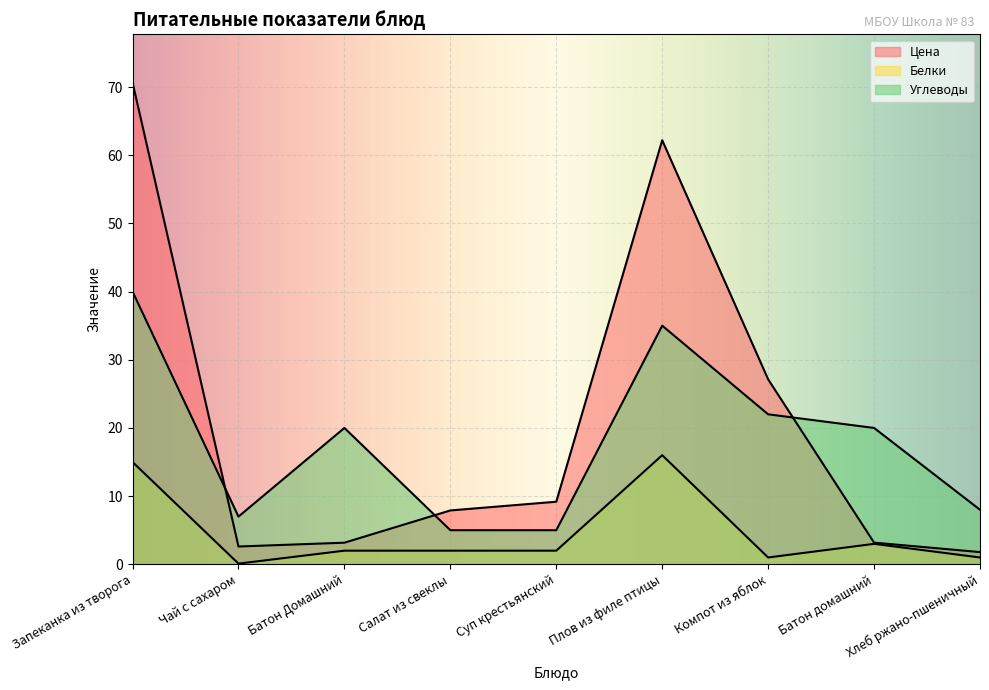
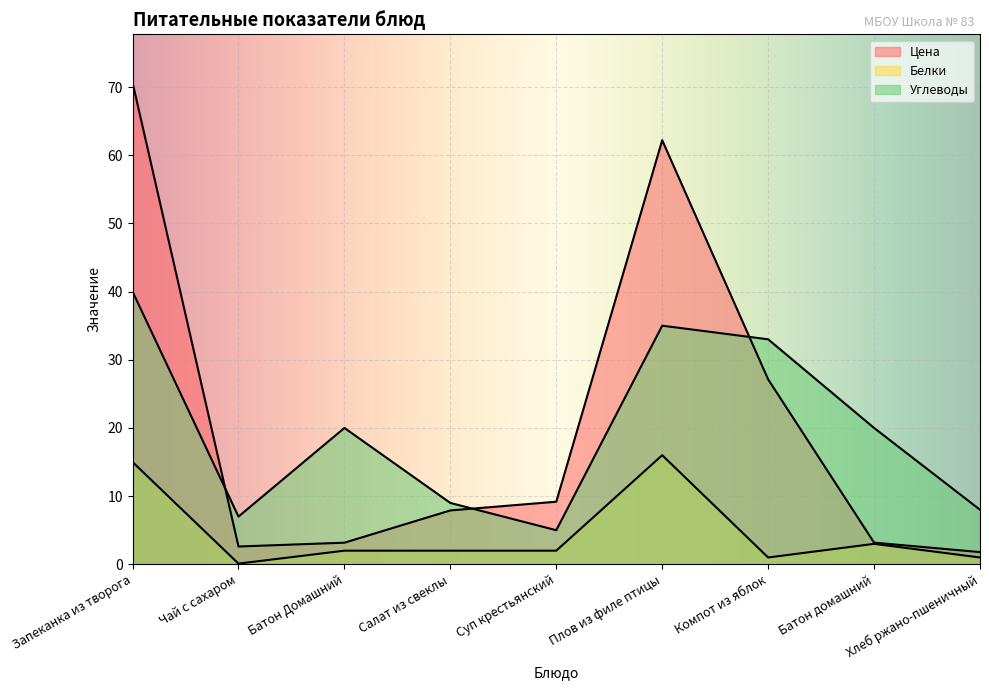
Углеводы, Салат из свеклы: 5 -> 9
Углеводы, Компот из яблок: 22 -> 33
